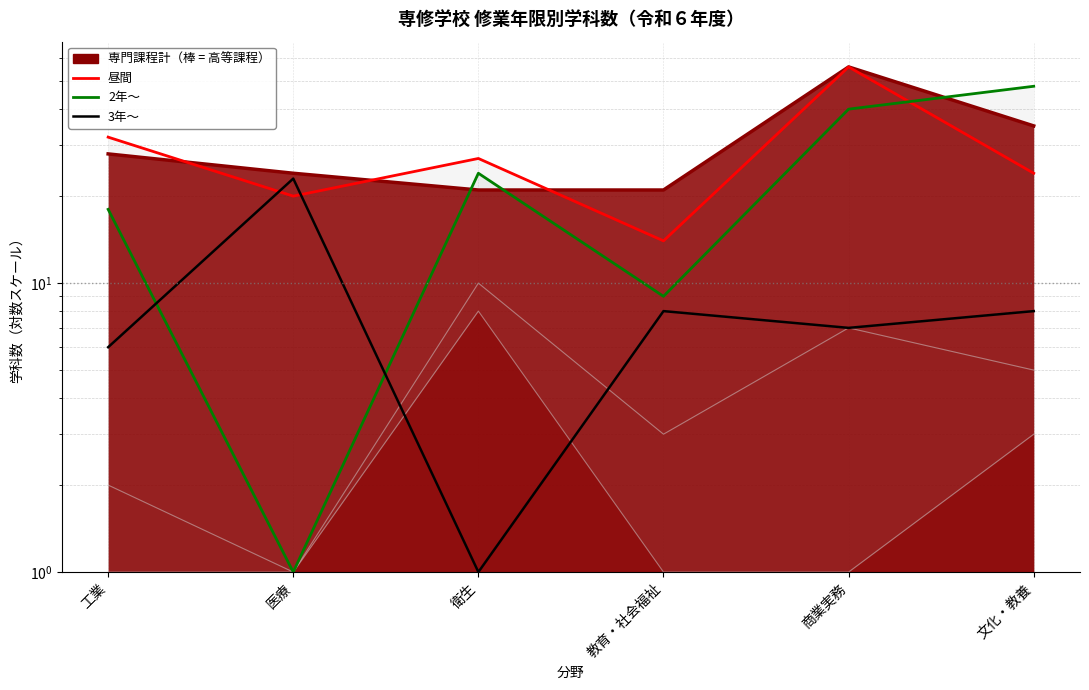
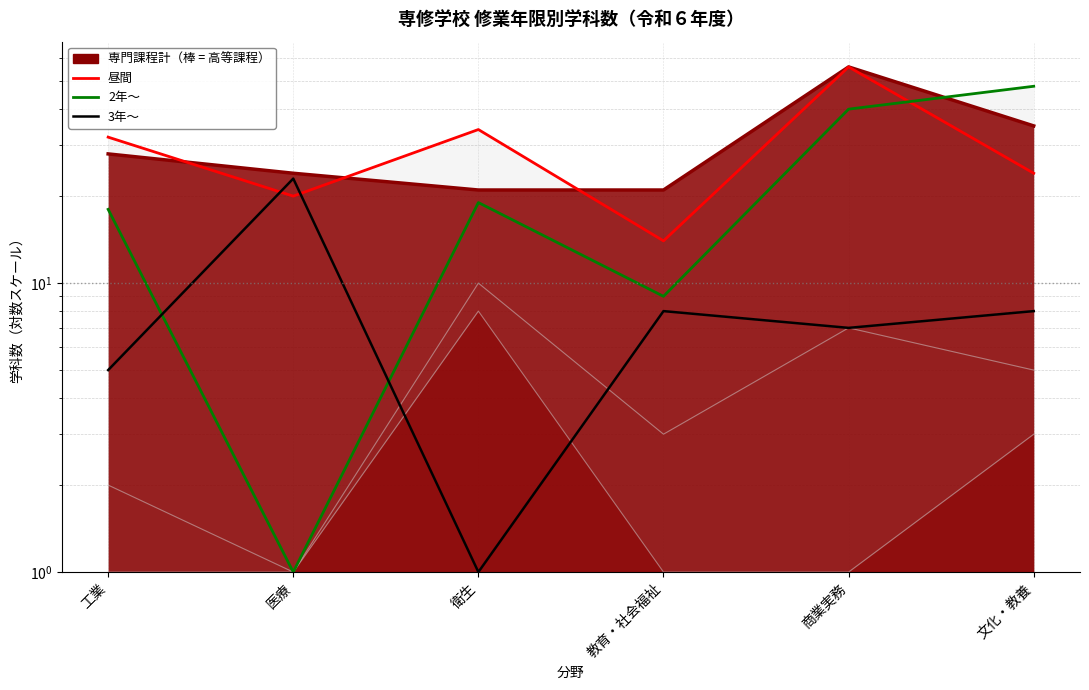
3年～, 工業: 6 -> 5
昼間, 衛生: 27 -> 34
2年～, 衛生: 24 -> 19
